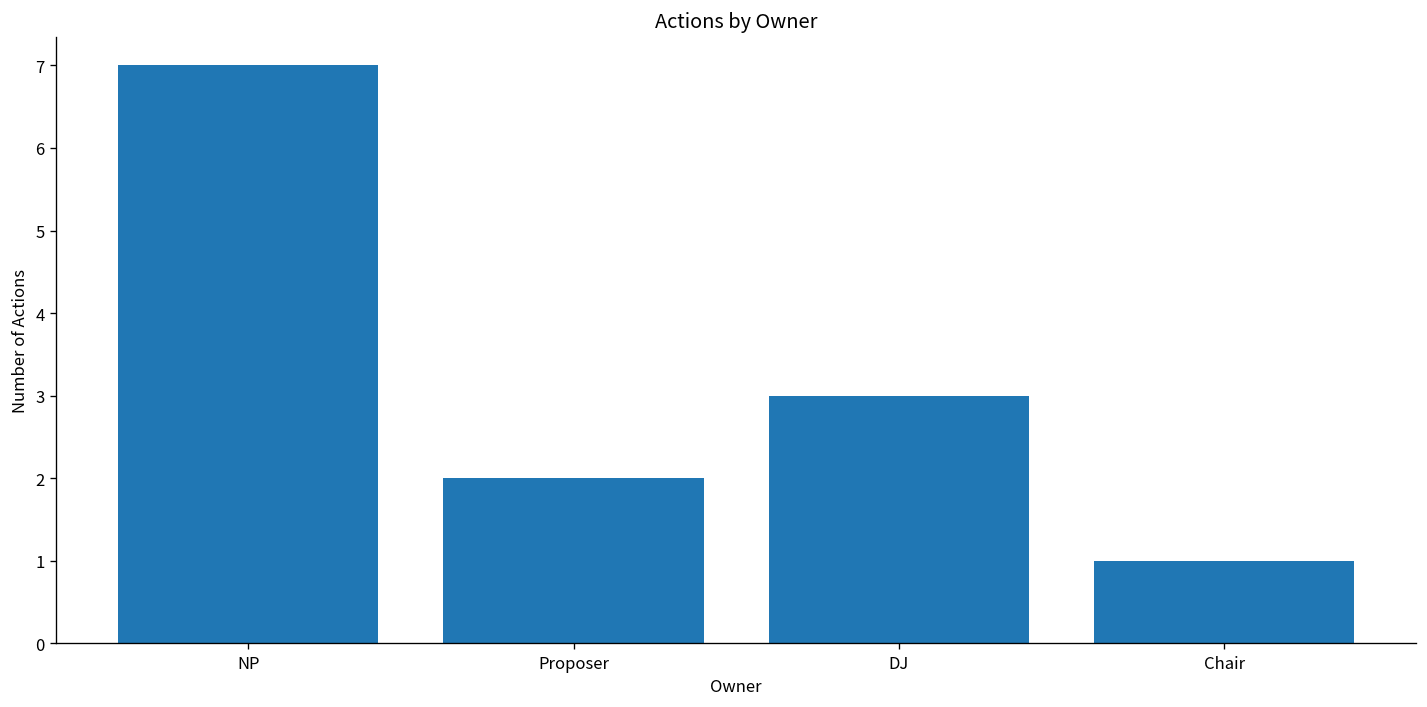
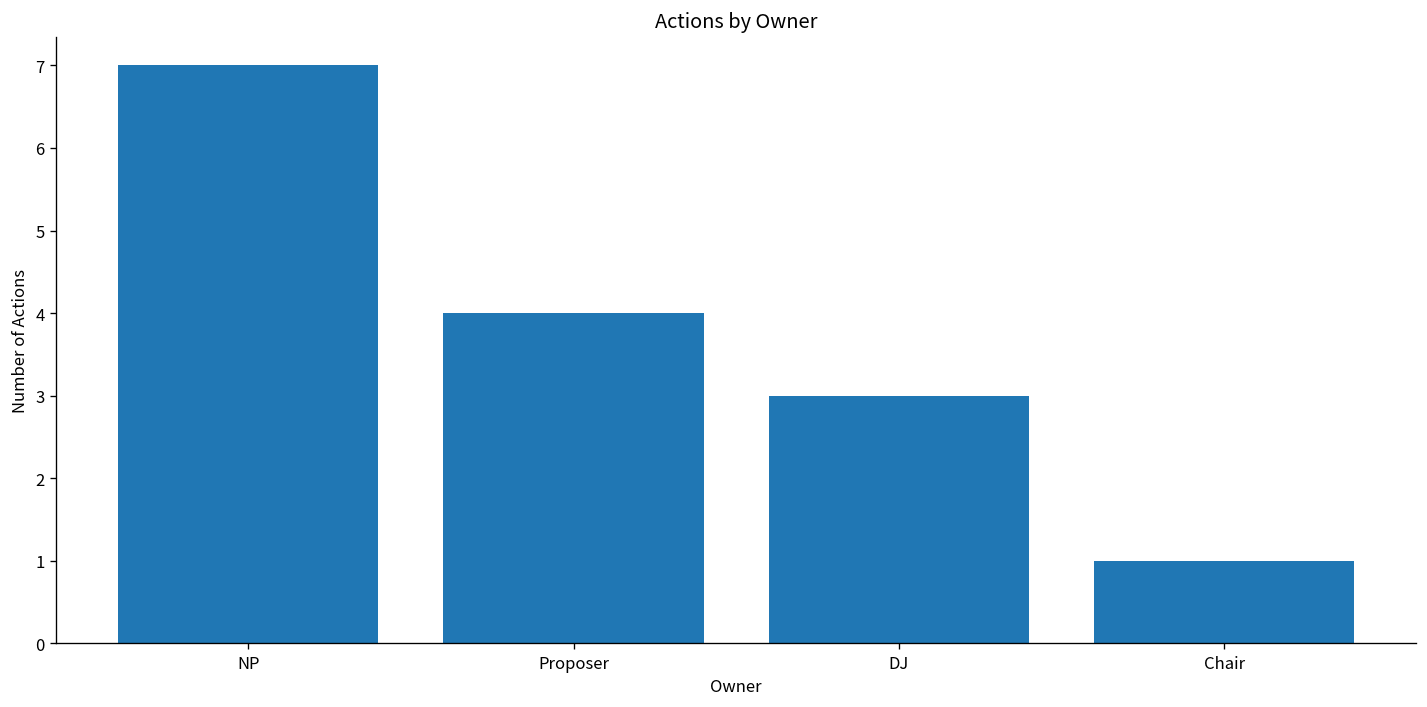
Proposer: 2 -> 4
